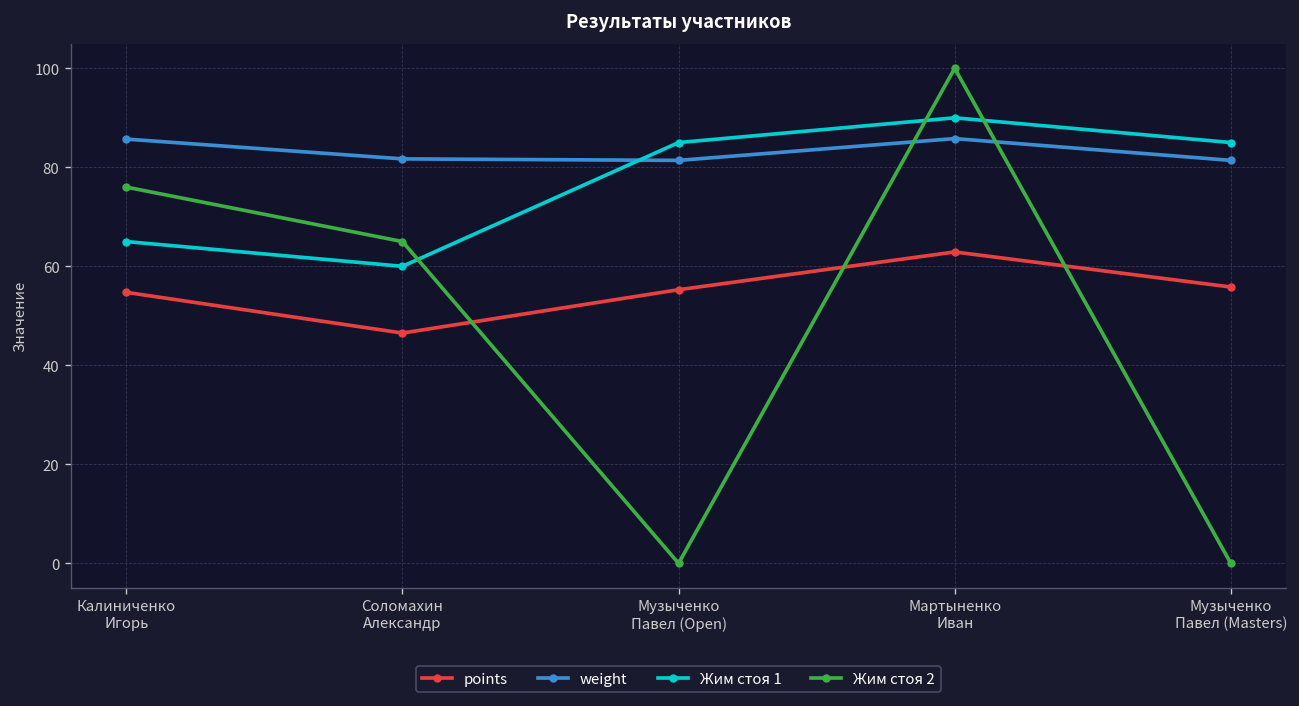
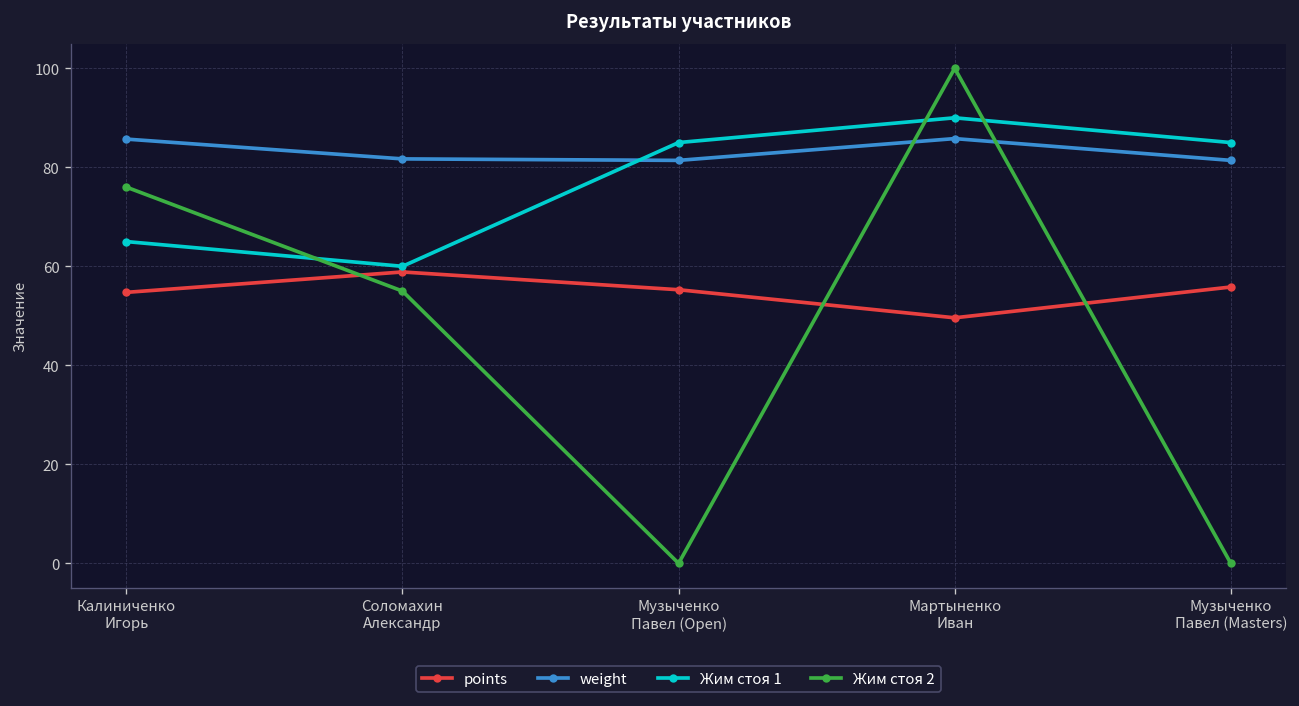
points, Соломахин Александр: 47 -> 59
Жим стоя 2, Соломахин Александр: 65 -> 55
points, Мартыненко Иван: 63 -> 50
